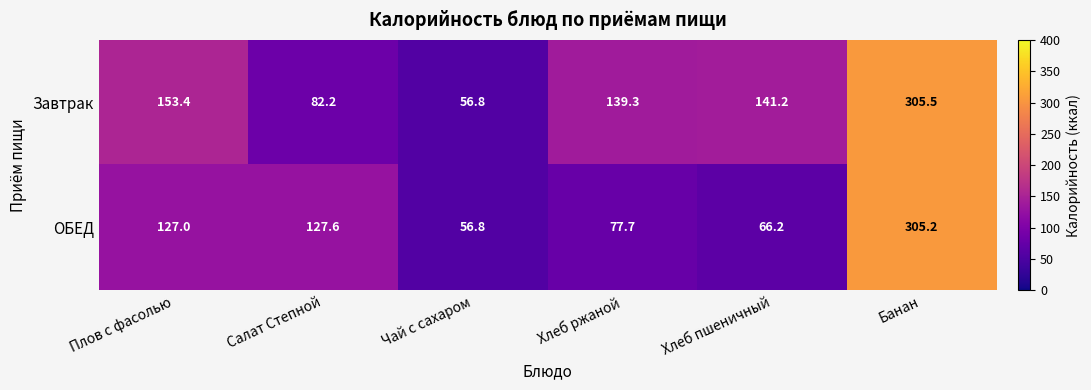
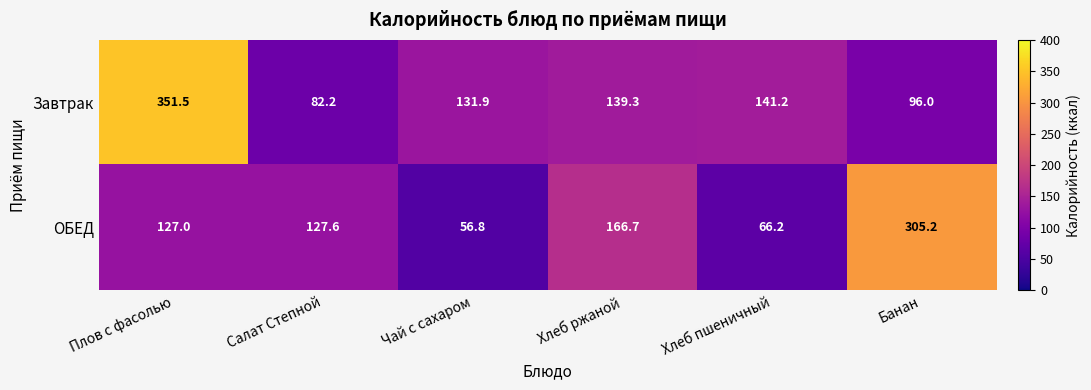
Завтрак, Плов с фасолью: 153.4 -> 351.5
Завтрак, Чай с сахаром: 56.8 -> 131.9
Завтрак, Банан: 305.5 -> 96.0
ОБЕД, Хлеб ржаной: 77.7 -> 166.7
